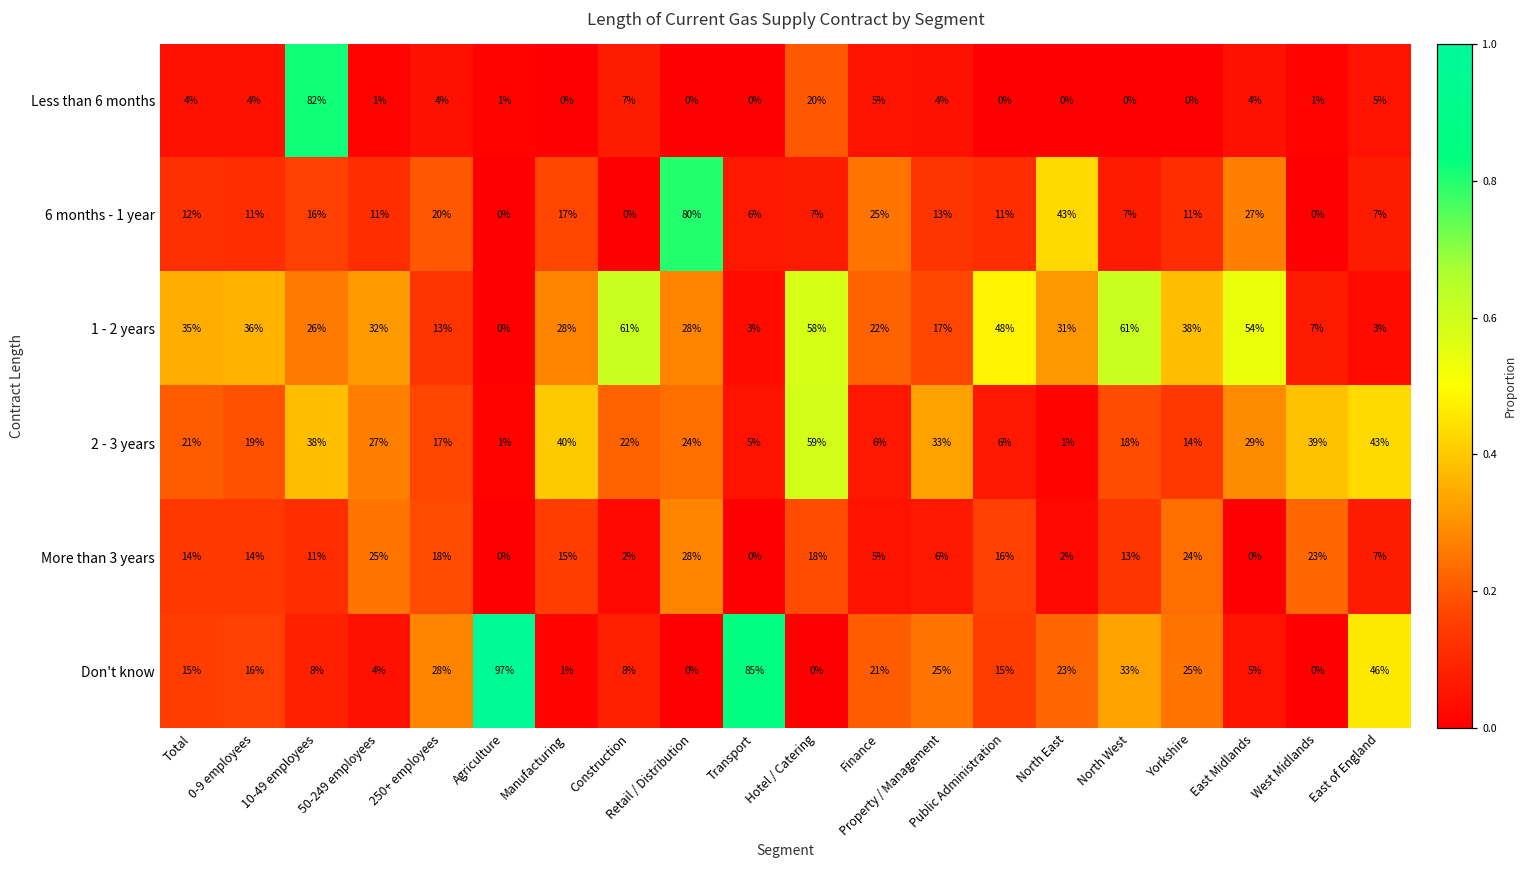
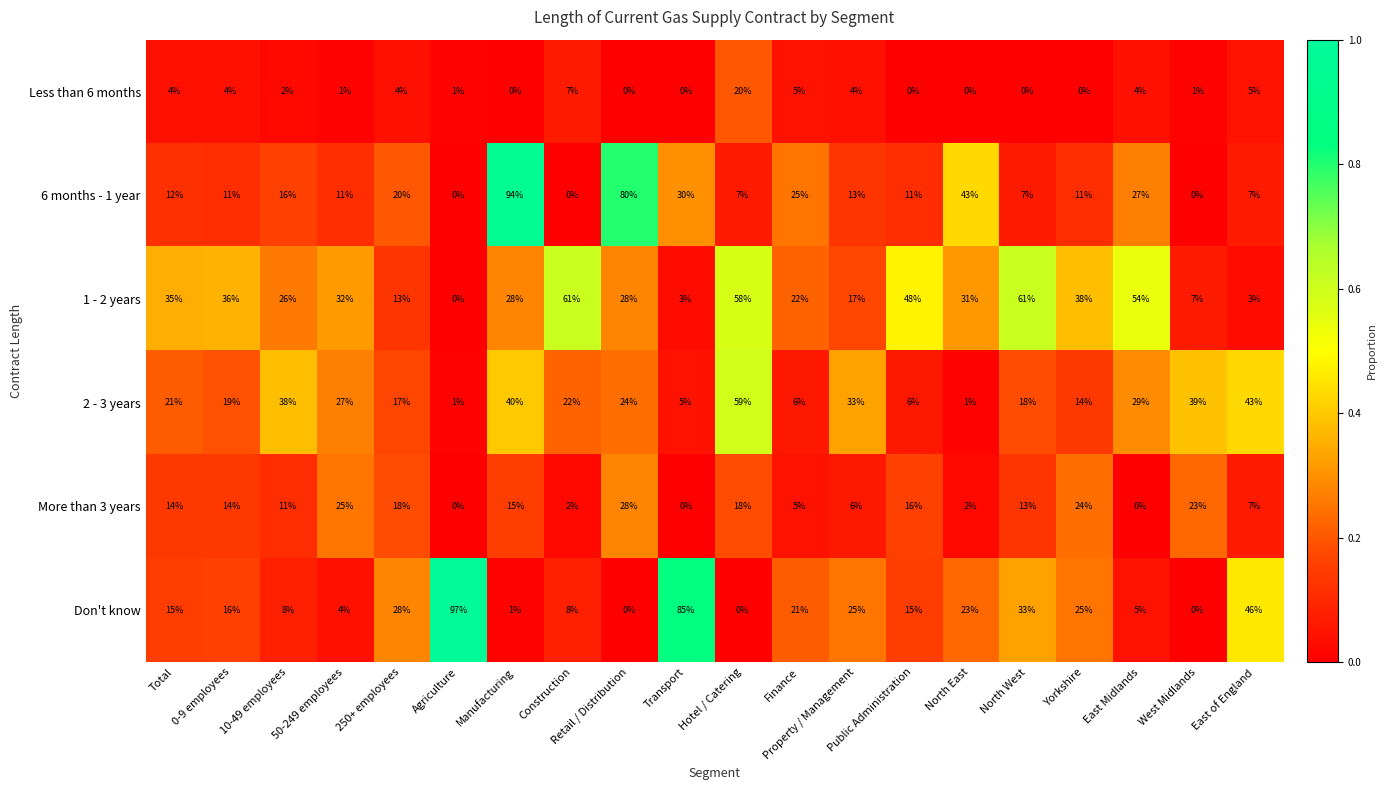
Less than 6 months, 10-49 employees: 82% -> 2%
6 months - 1 year, Manufacturing: 17% -> 94%
6 months - 1 year, Transport: 6% -> 30%
